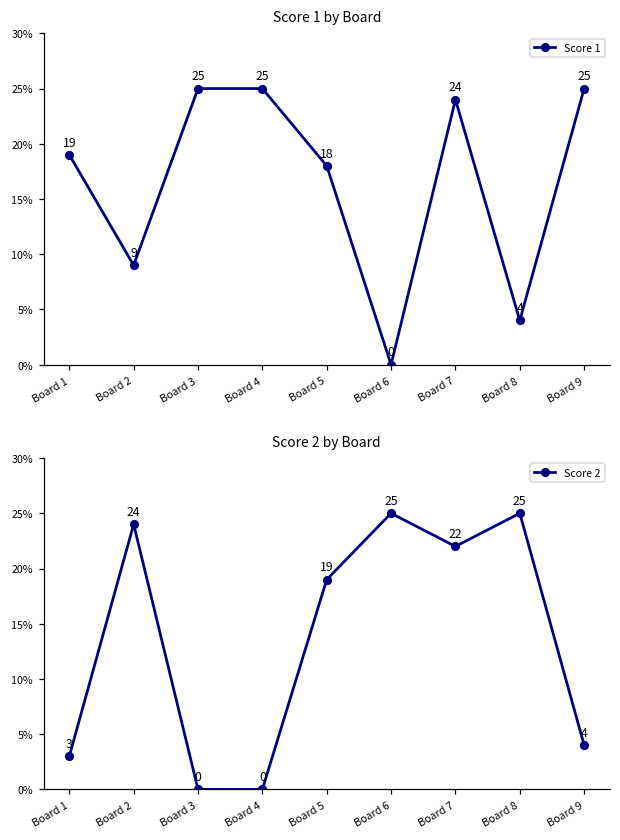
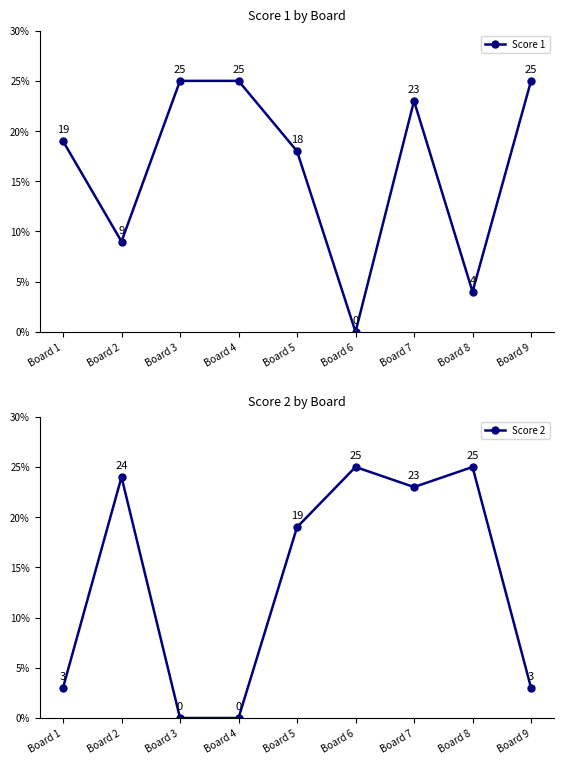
Score 1 by Board, Board 7: 24 -> 23
Score 2 by Board, Board 7: 22 -> 23
Score 2 by Board, Board 9: 4 -> 3
